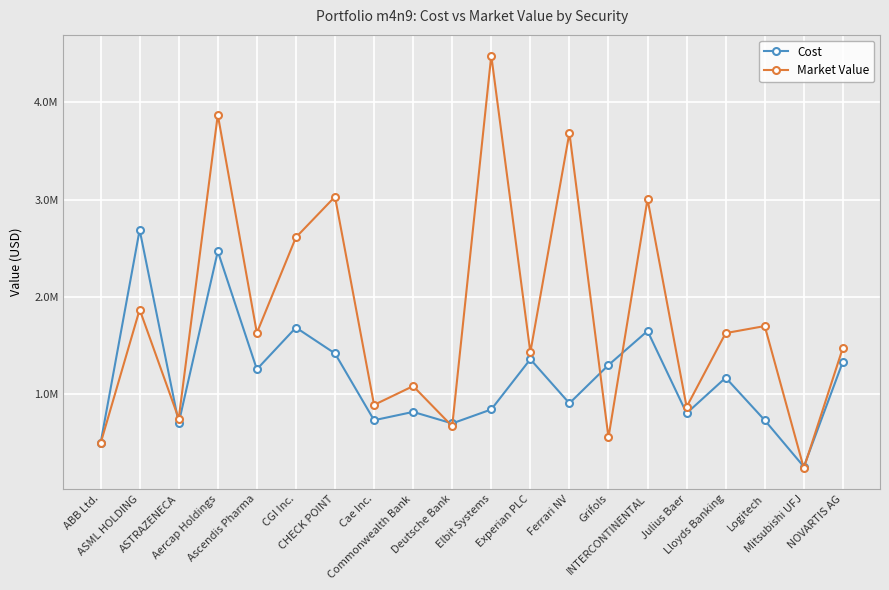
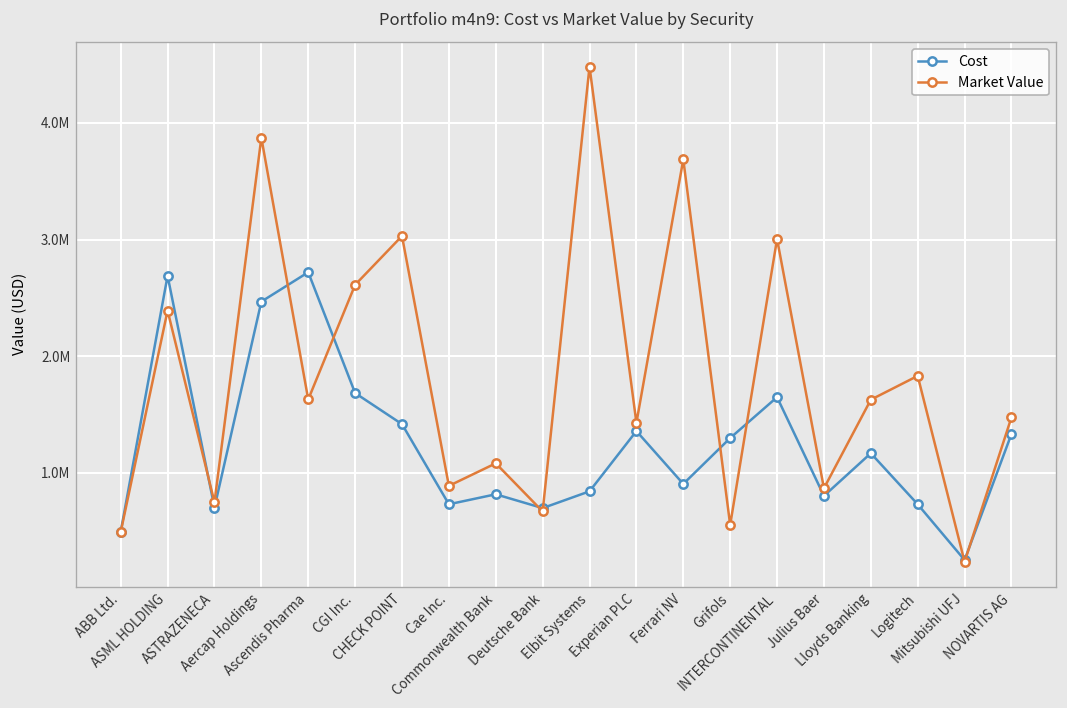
Market Value, ASML HOLDING: 1900000 -> 2400000
Cost, Ascendis Pharma: 1300000 -> 2700000
Market Value, Logitech: 1700000 -> 1800000
